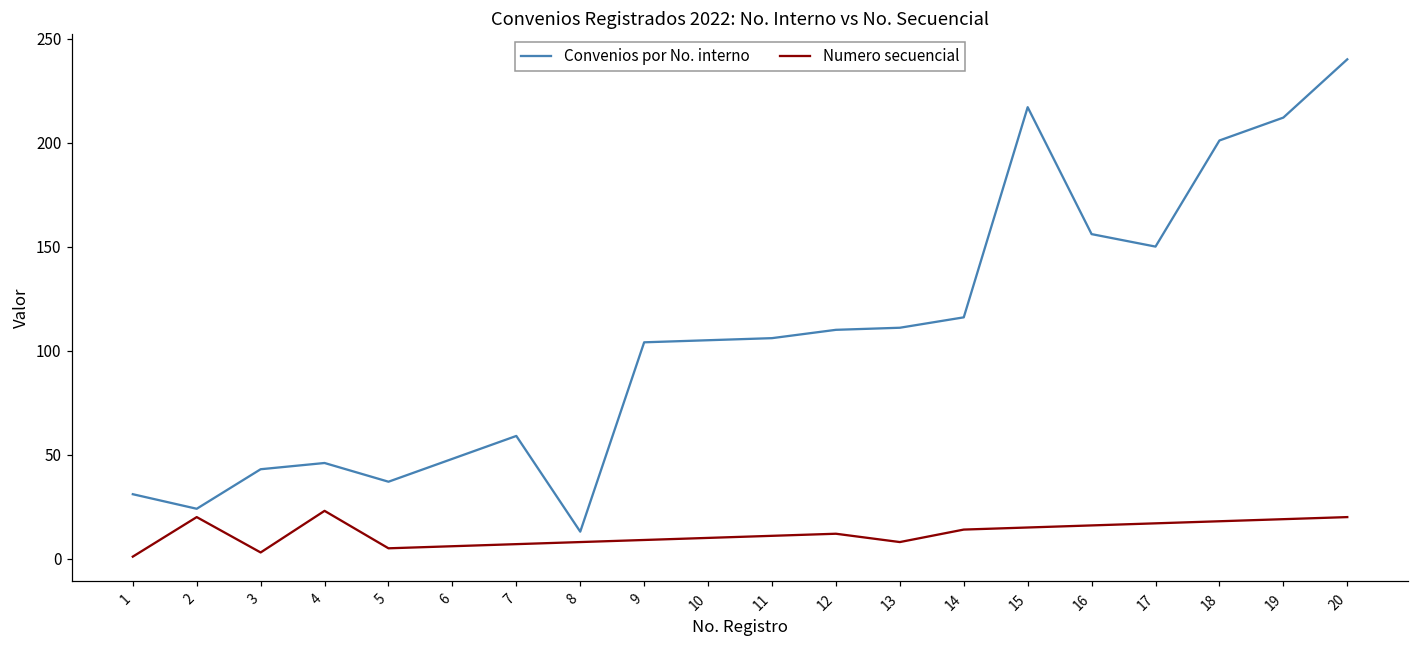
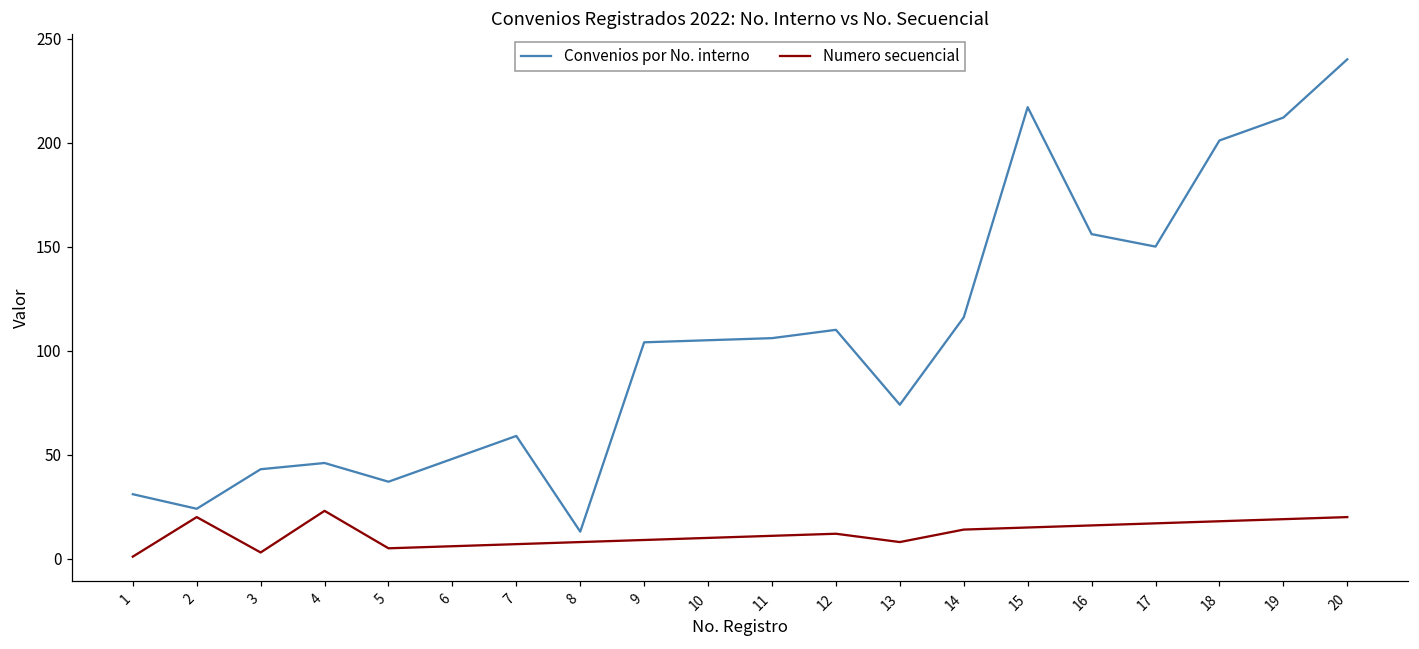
Convenios por No. interno, 13: 111 -> 74
